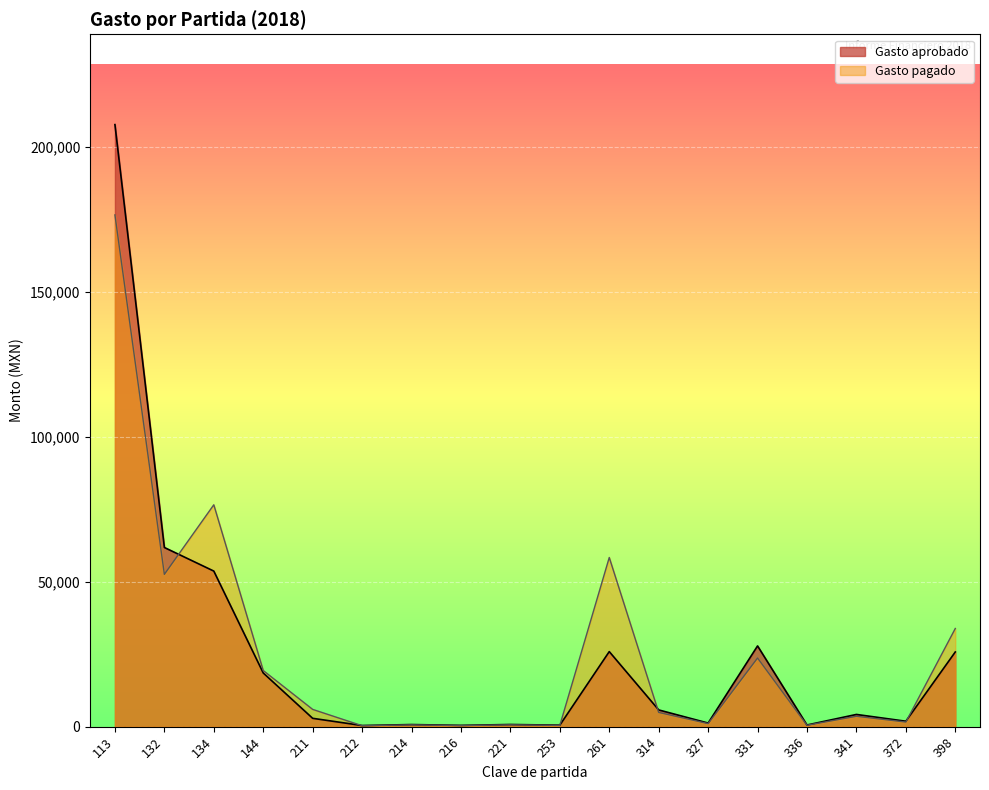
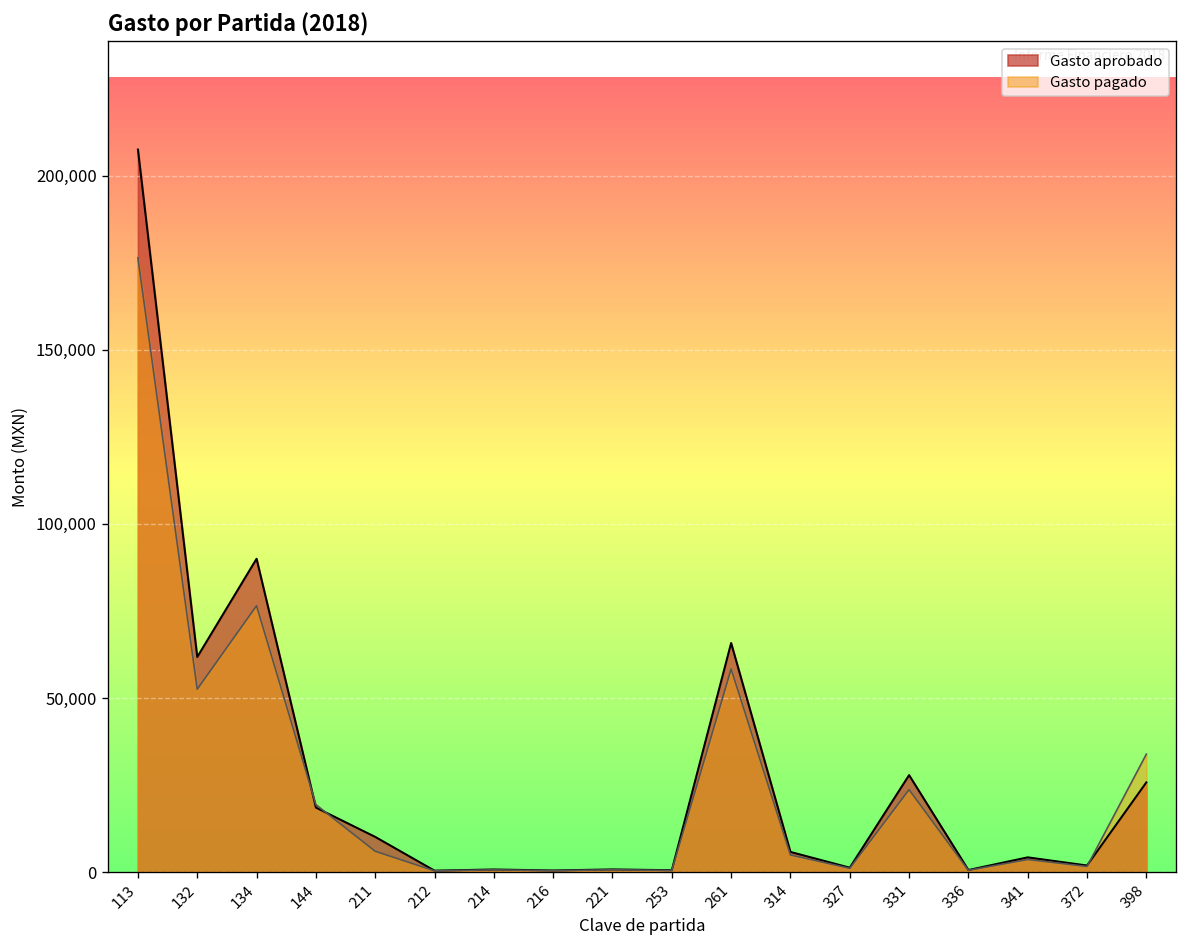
Gasto aprobado, 134: 54,000 -> 90,000
Gasto aprobado, 211: 3,000 -> 10,000
Gasto aprobado, 261: 26,000 -> 66,000
